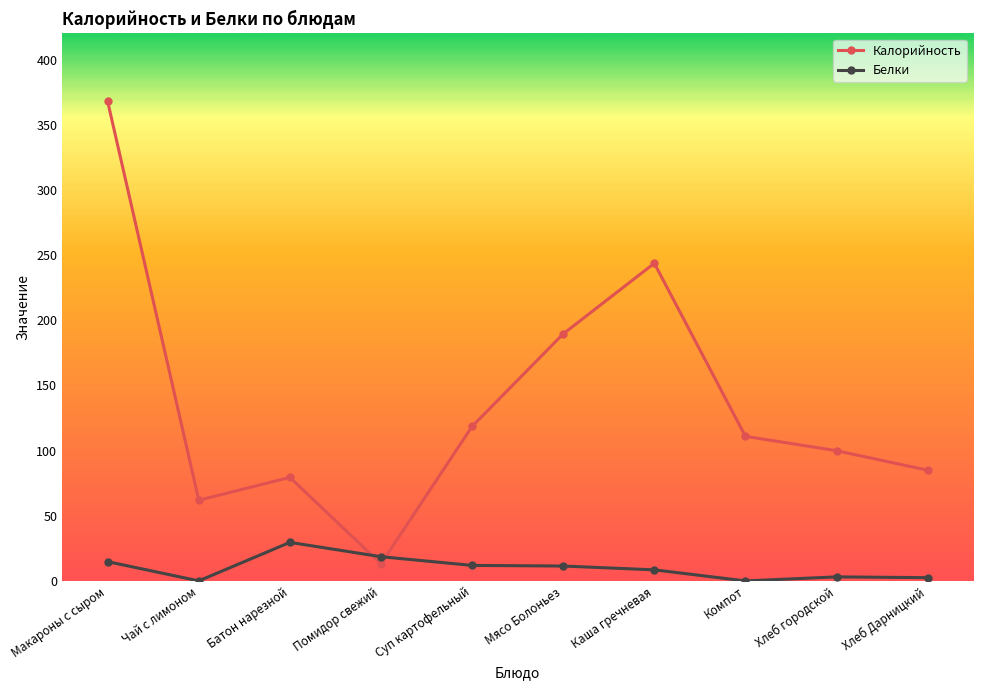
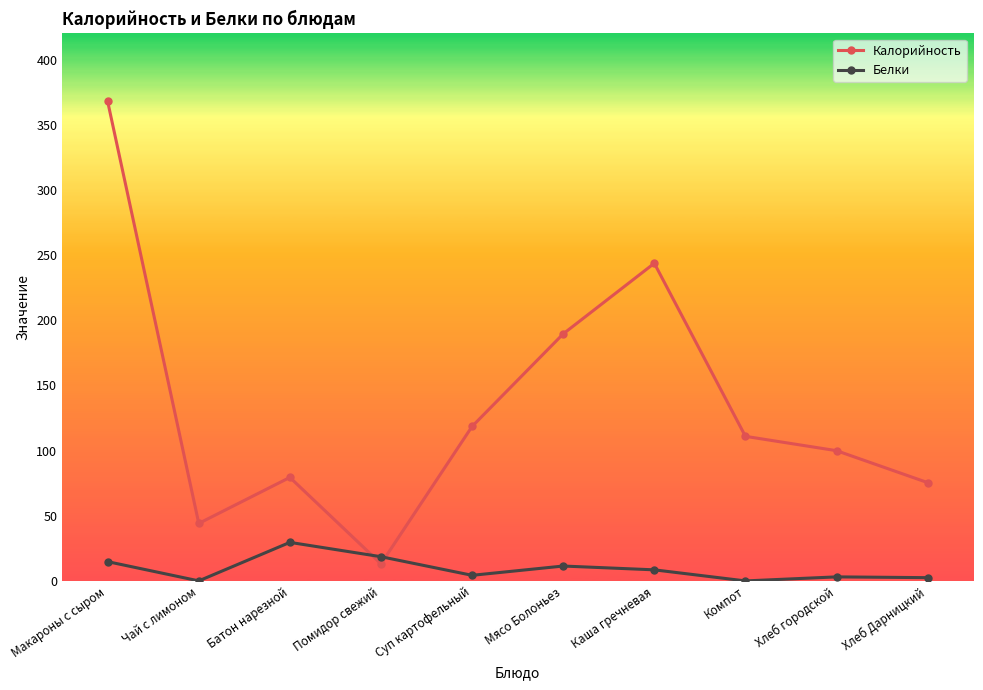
Калорийность, Чай с лимоном: 62 -> 44
Белки, Суп картофельный: 12 -> 4
Калорийность, Хлеб Дарницкий: 85 -> 76
